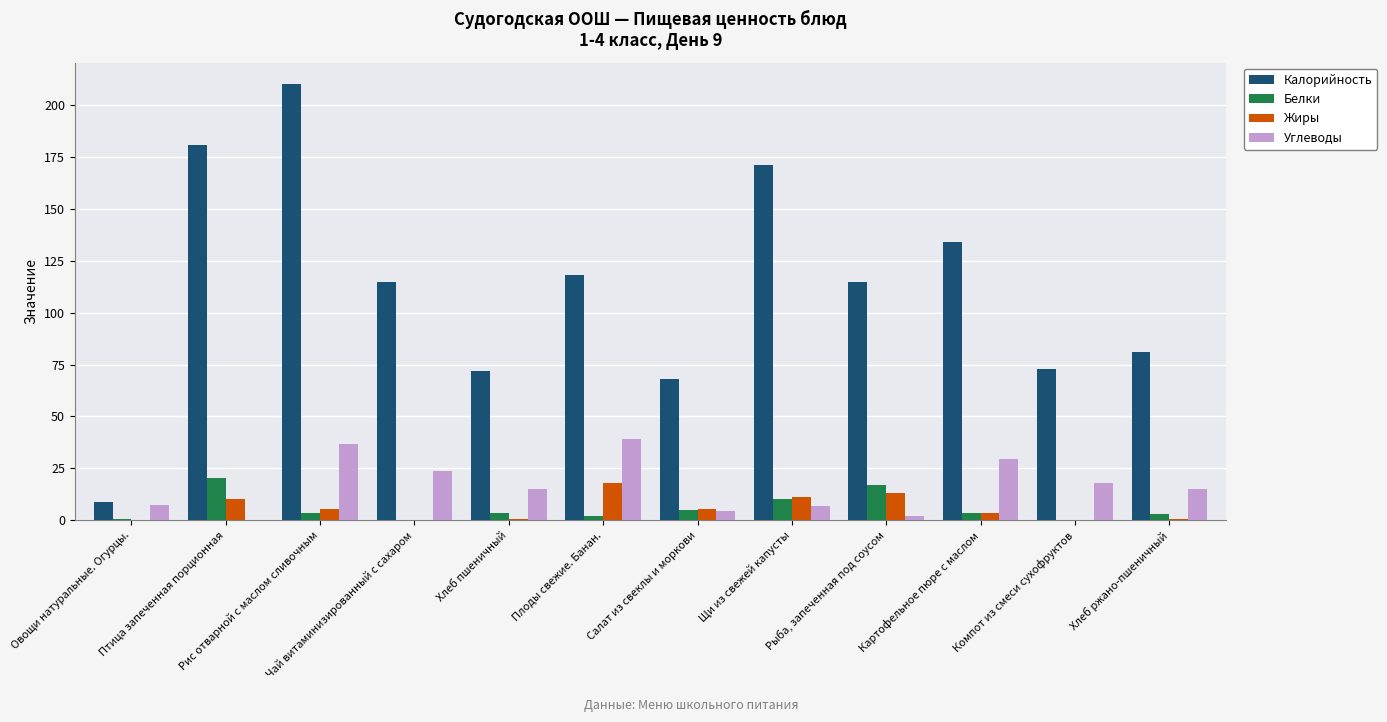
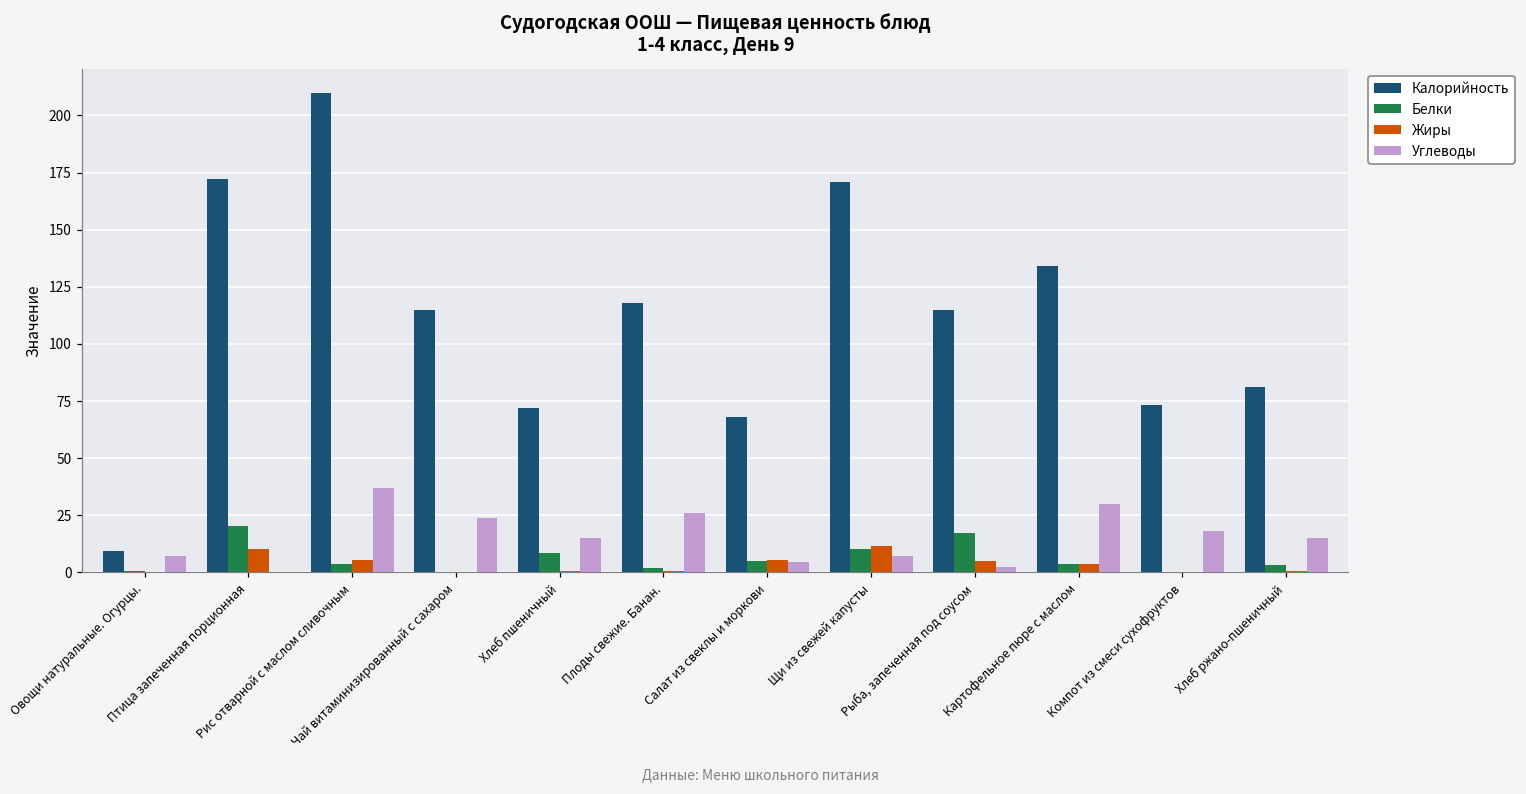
Калорийность, Птица запеченная порционная: 181 -> 172
Белки, Хлеб пшеничный: 3 -> 8
Жиры, Плоды свежие. Банан.: 18 -> 1
Углеводы, Плоды свежие. Банан.: 39 -> 26
Жиры, Рыба, запеченная под соусом: 13 -> 5
